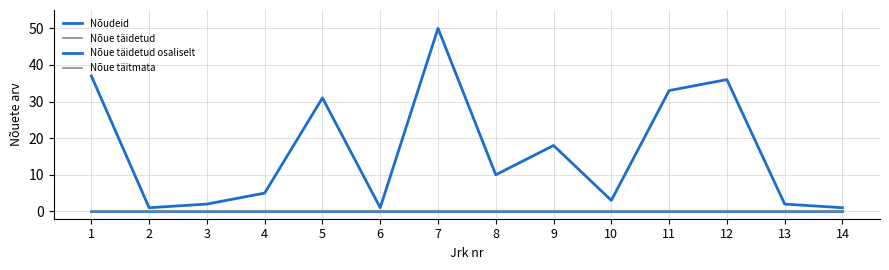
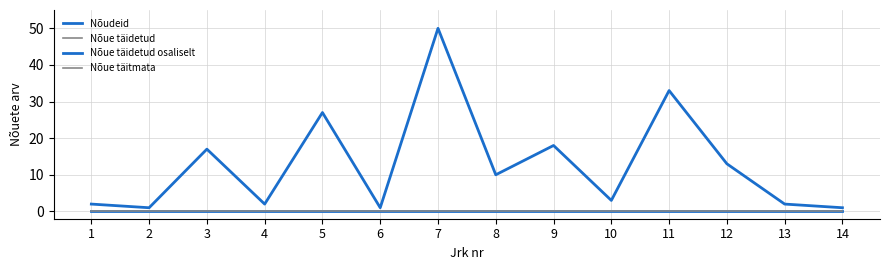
Nõudeid, 1: 37 -> 2
Nõudeid, 3: 2 -> 17
Nõudeid, 4: 5 -> 2
Nõudeid, 5: 31 -> 27
Nõudeid, 12: 36 -> 13
